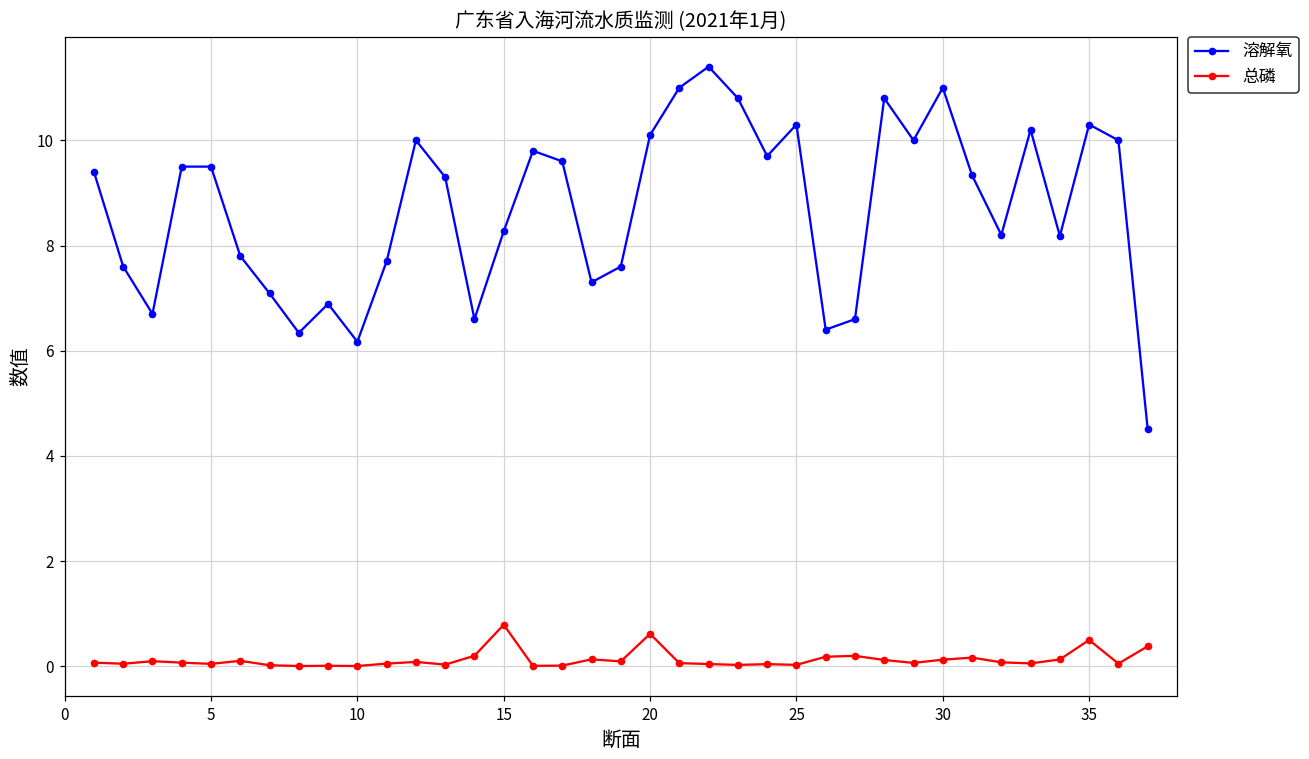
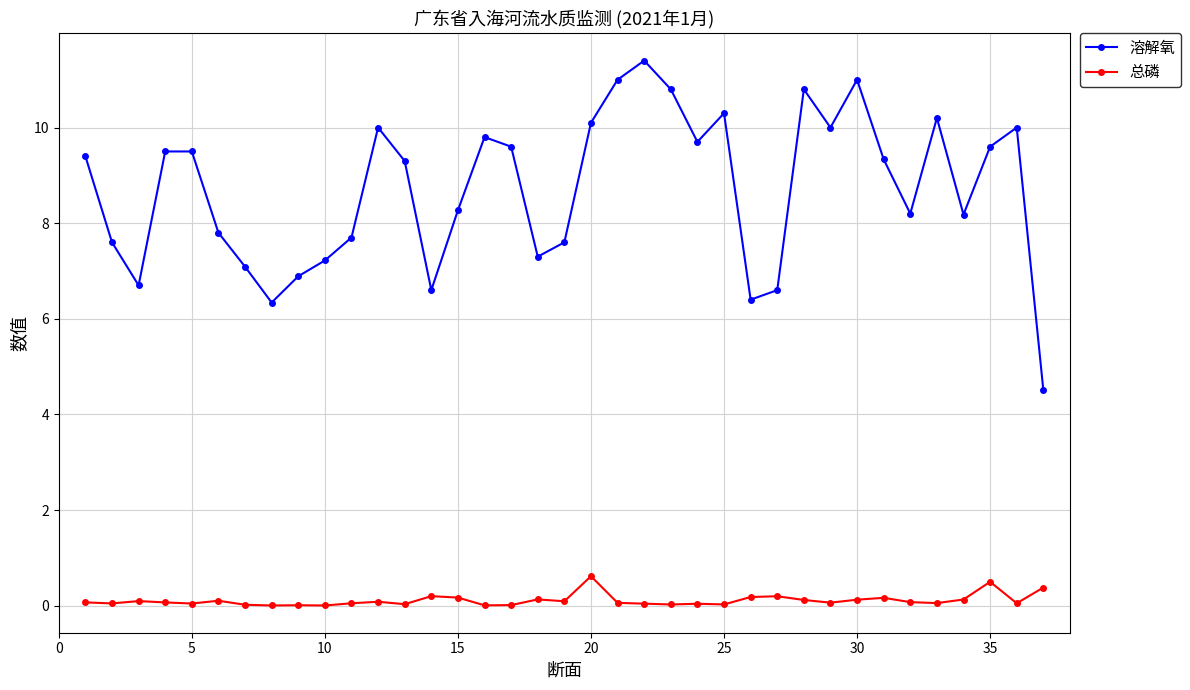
溶解氧, 10: 6.2 -> 7.2
总磷, 15: 0.8 -> 0.2
溶解氧, 35: 10.3 -> 9.6
